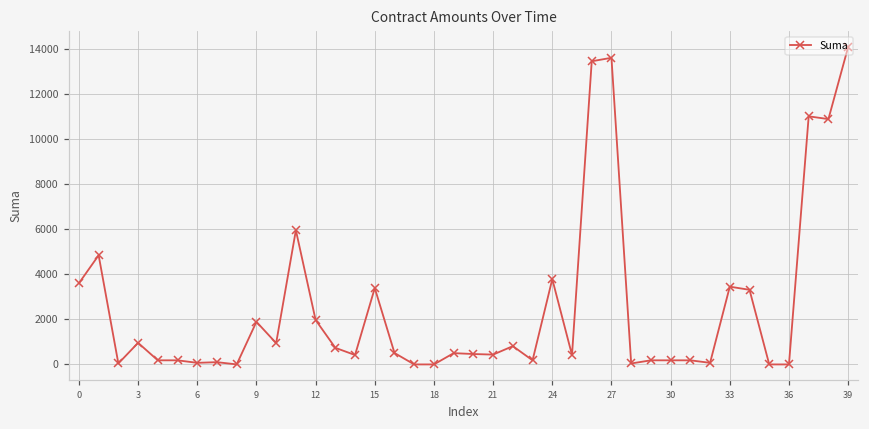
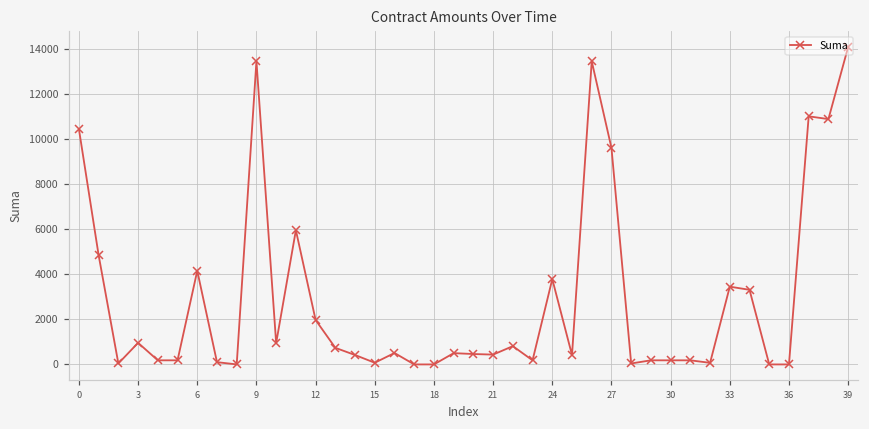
0: 3600 -> 10400
6: 100 -> 4200
9: 1900 -> 13400
15: 3400 -> 100
27: 13600 -> 9600
